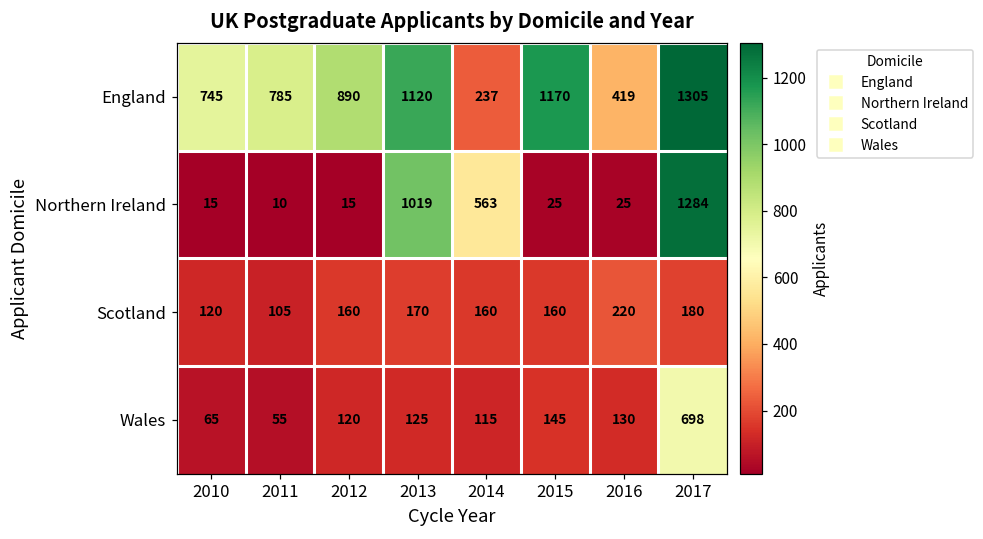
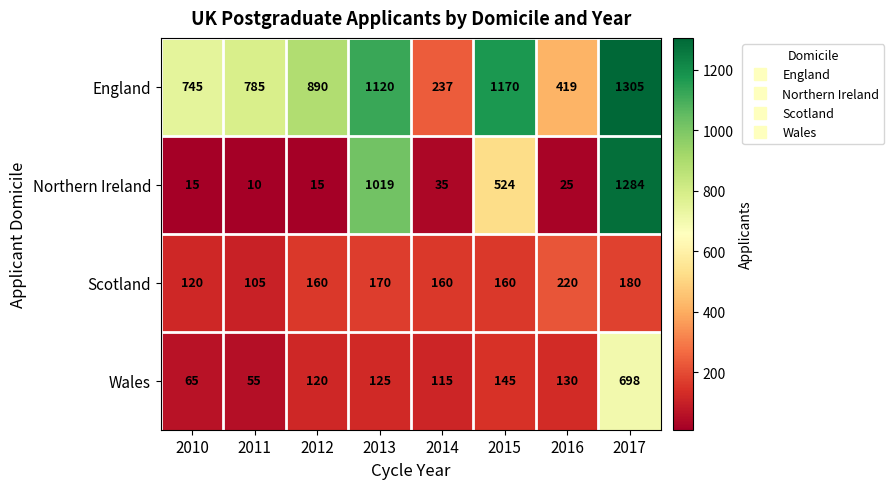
Northern Ireland, 2014: 563 -> 35
Northern Ireland, 2015: 25 -> 524
